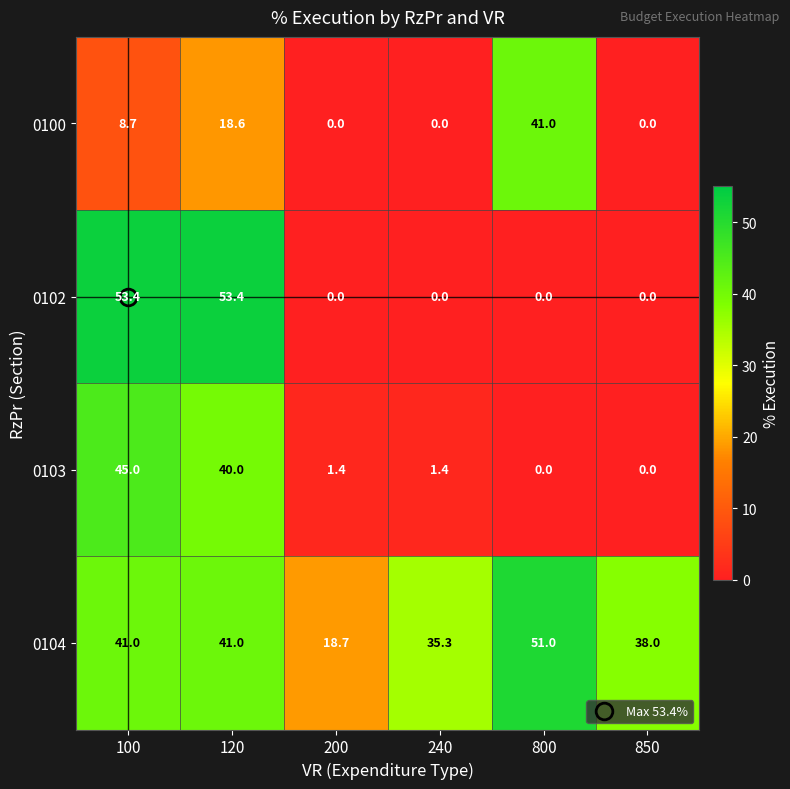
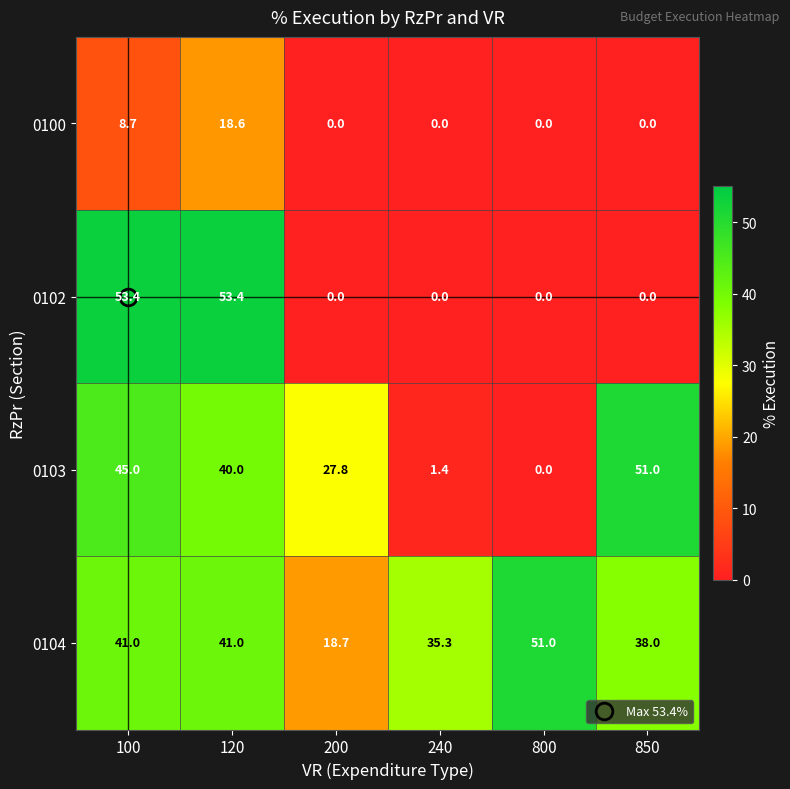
0100, 800: 41.0 -> 0.0
0103, 200: 1.4 -> 27.8
0103, 850: 0.0 -> 51.0
